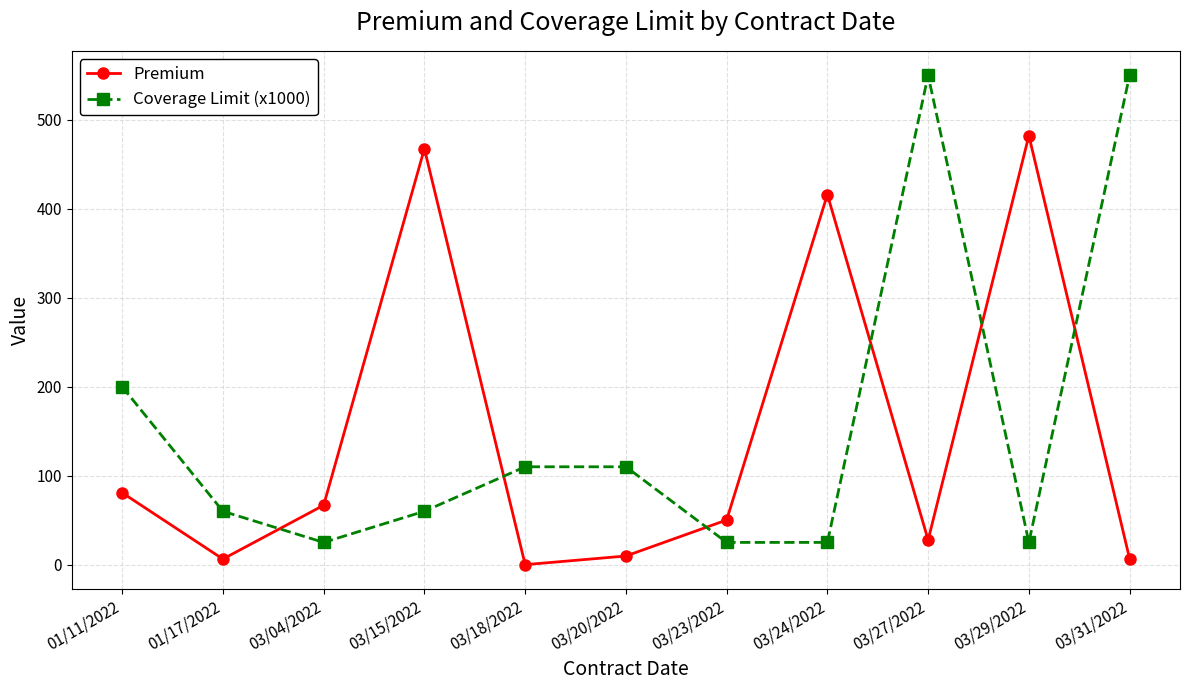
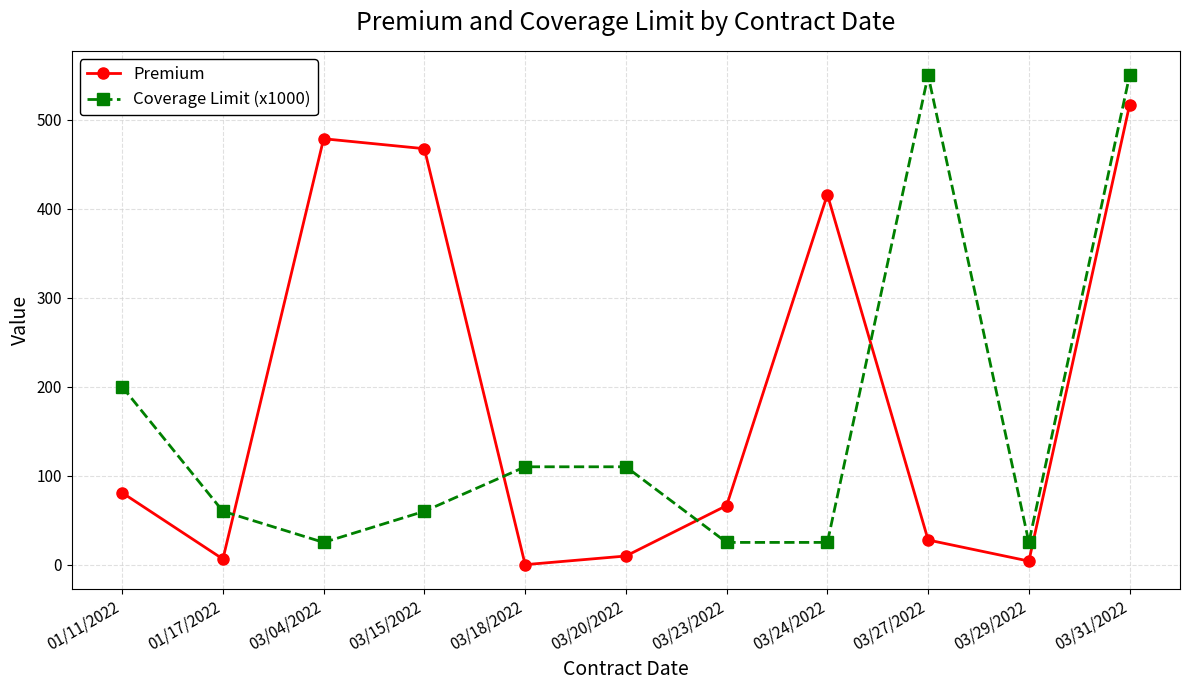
Premium, 03/04/2022: 70 -> 480
Premium, 03/23/2022: 50 -> 70
Premium, 03/29/2022: 480 -> 0
Premium, 03/31/2022: 10 -> 520
